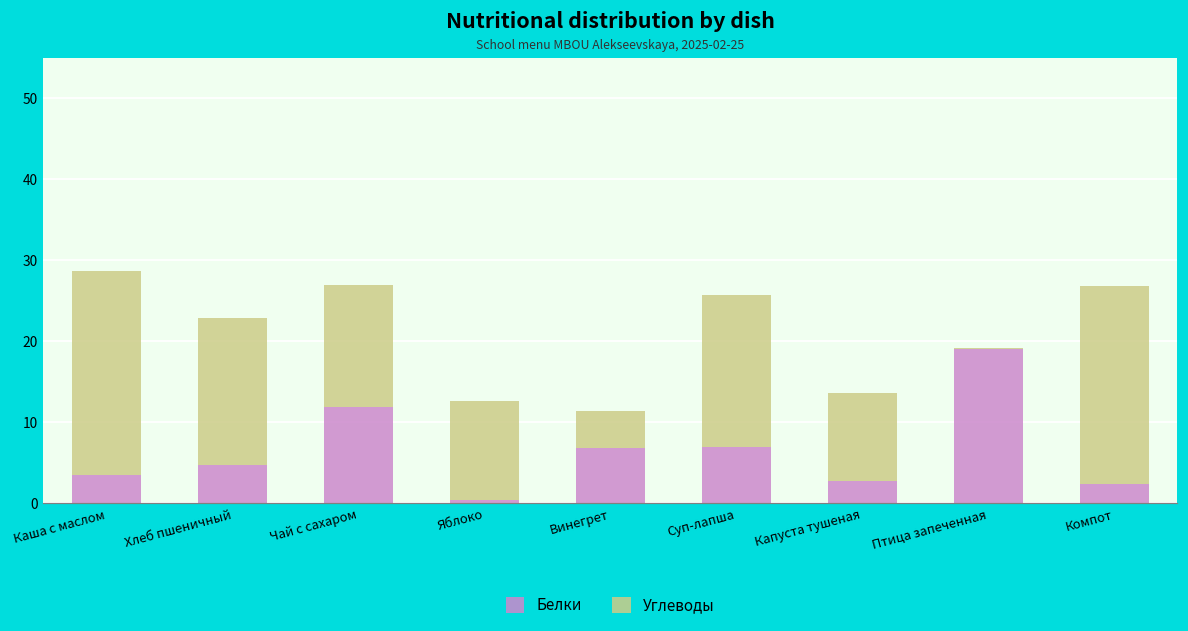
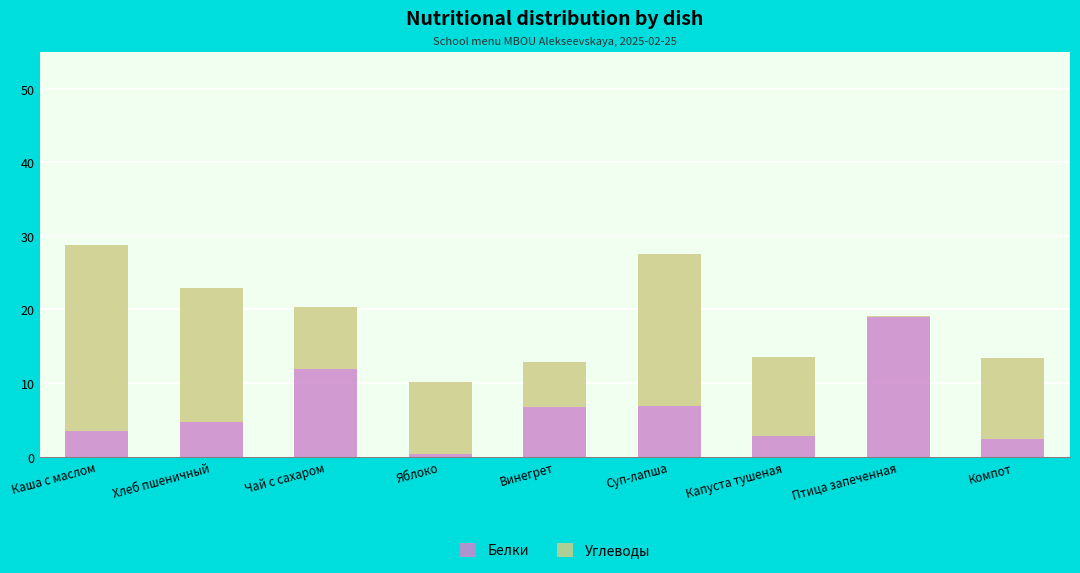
Углеводы, Чай с сахаром: 15 -> 8
Углеводы, Яблоко: 12 -> 10
Углеводы, Винегрет: 5 -> 6
Углеводы, Суп-лапша: 19 -> 21
Углеводы, Компот: 24 -> 11
